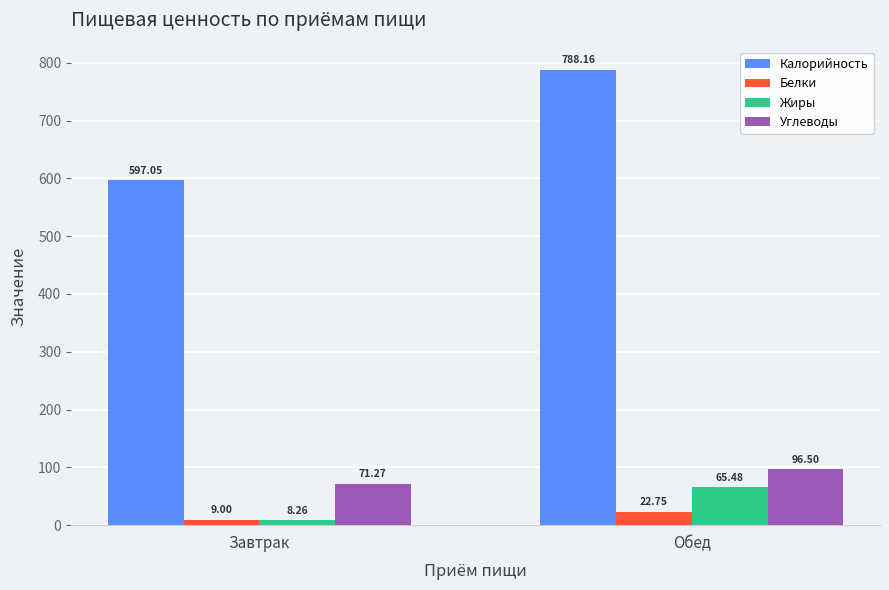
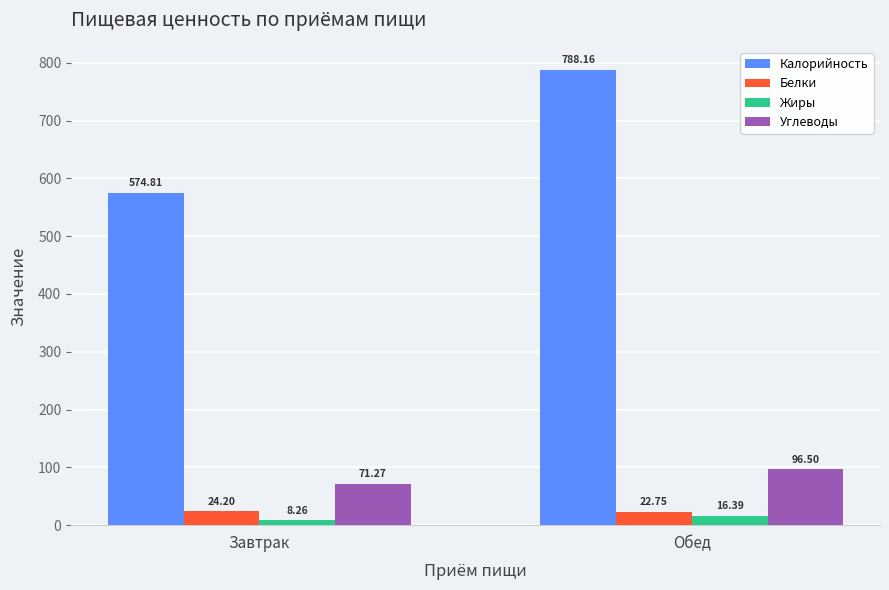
Калорийность, Завтрак: 597.05 -> 574.81
Белки, Завтрак: 9.00 -> 24.20
Жиры, Обед: 65.48 -> 16.39
